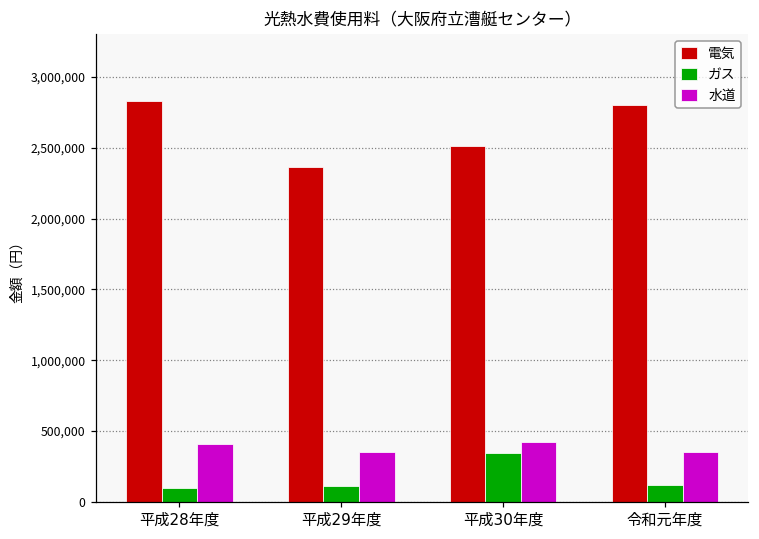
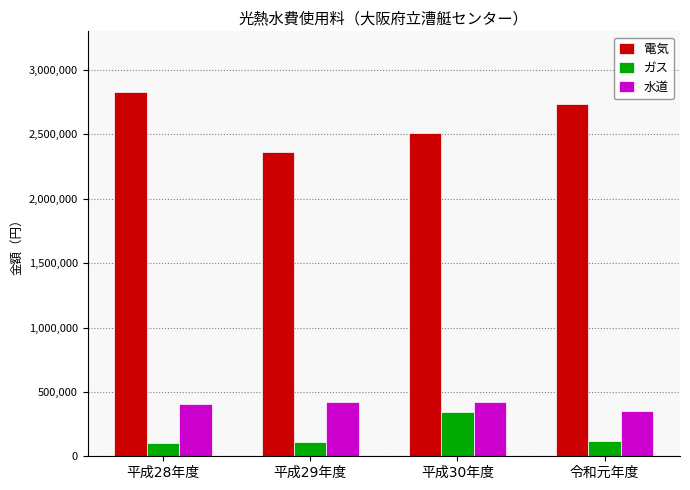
水道, 平成29年度: 350,000 -> 420,000
電気, 令和元年度: 2,800,000 -> 2,740,000
